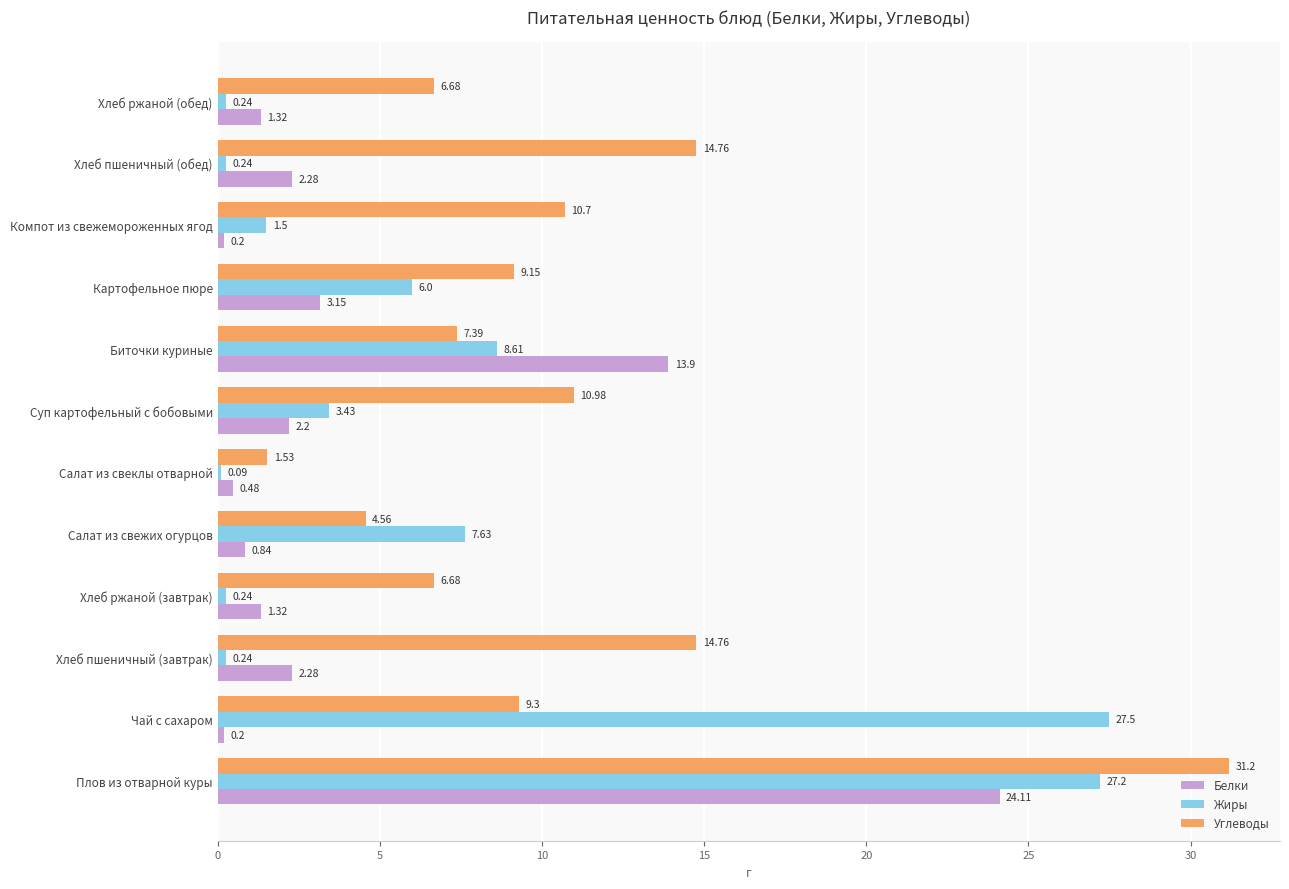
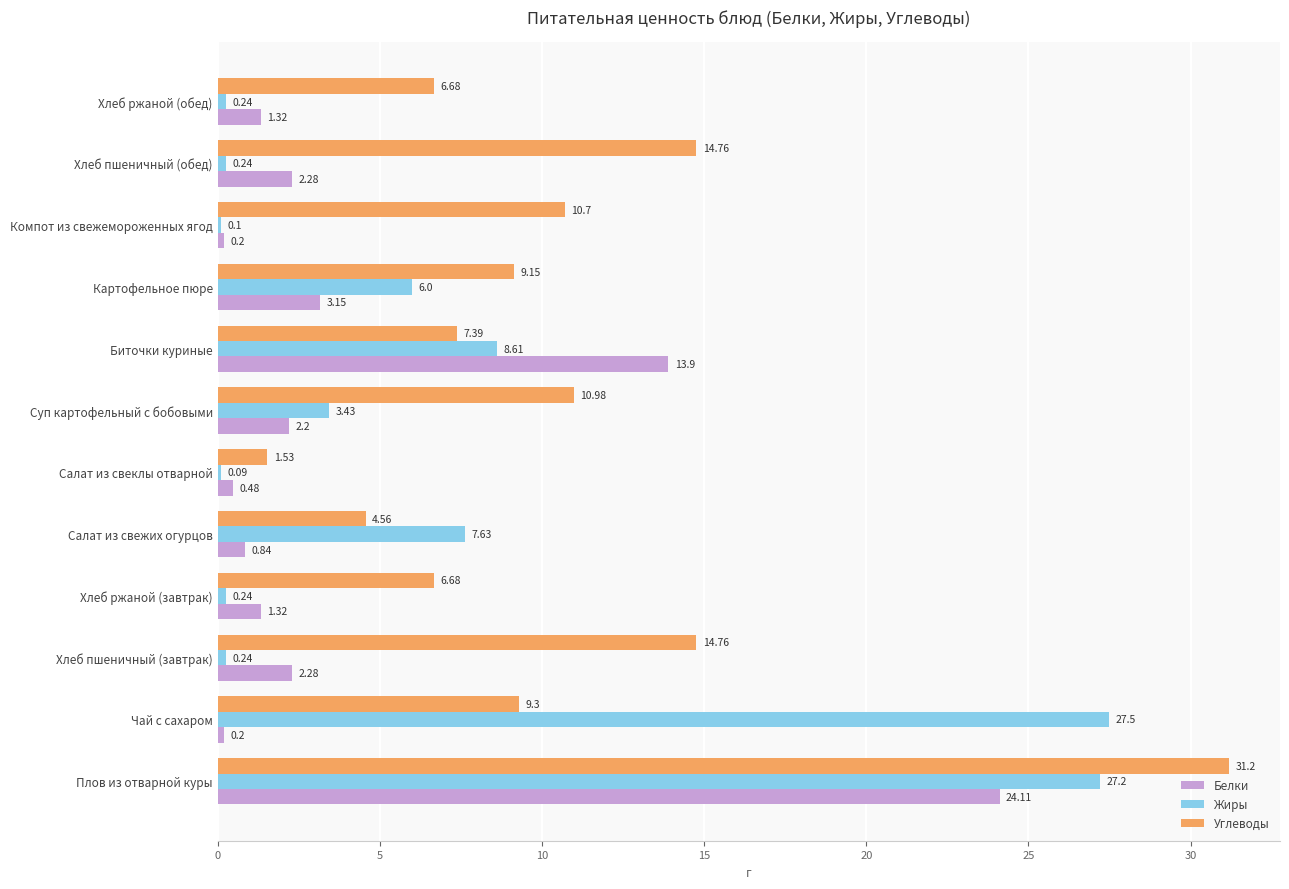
Жиры, Компот из свежемороженных ягод: 1.5 -> 0.1
